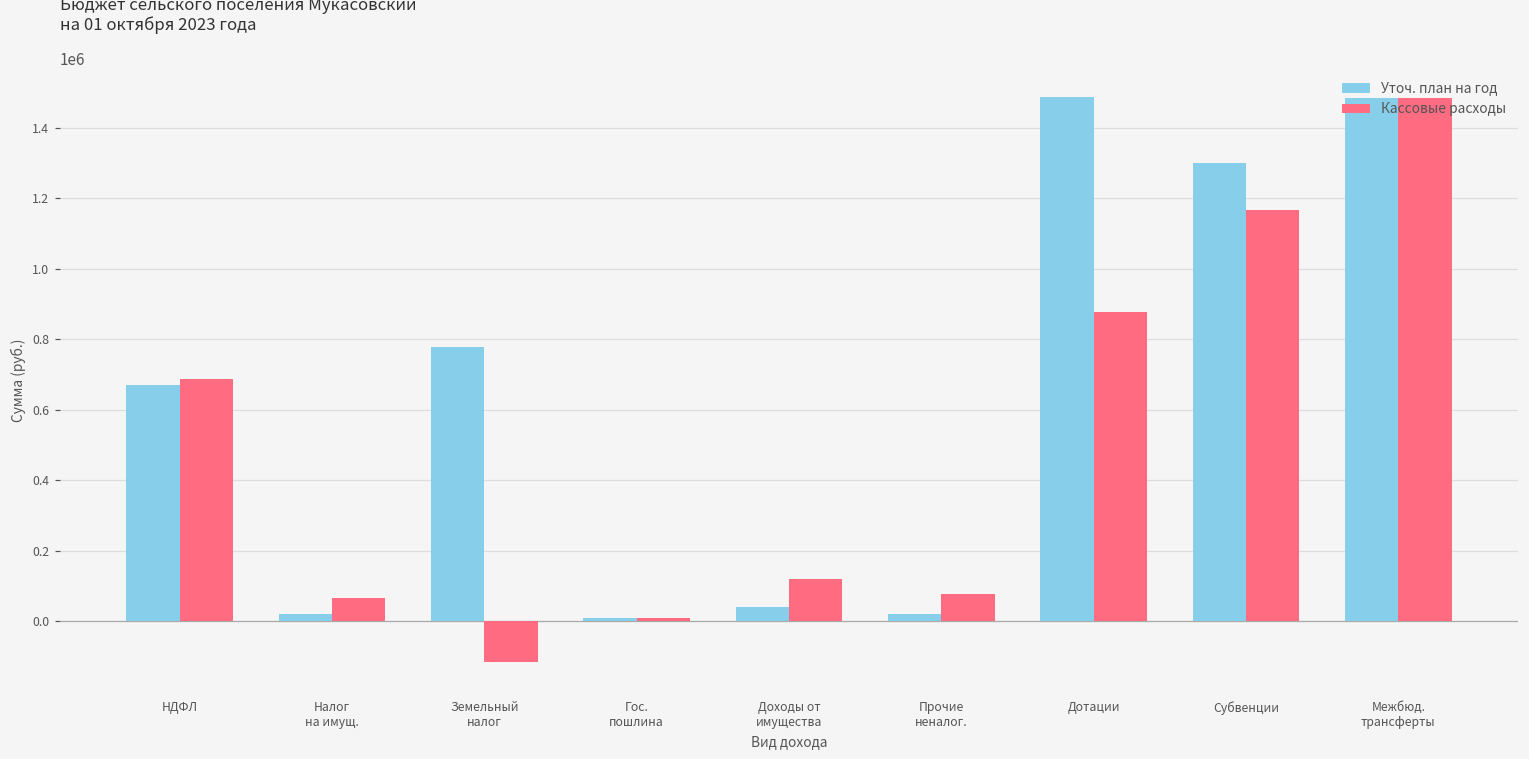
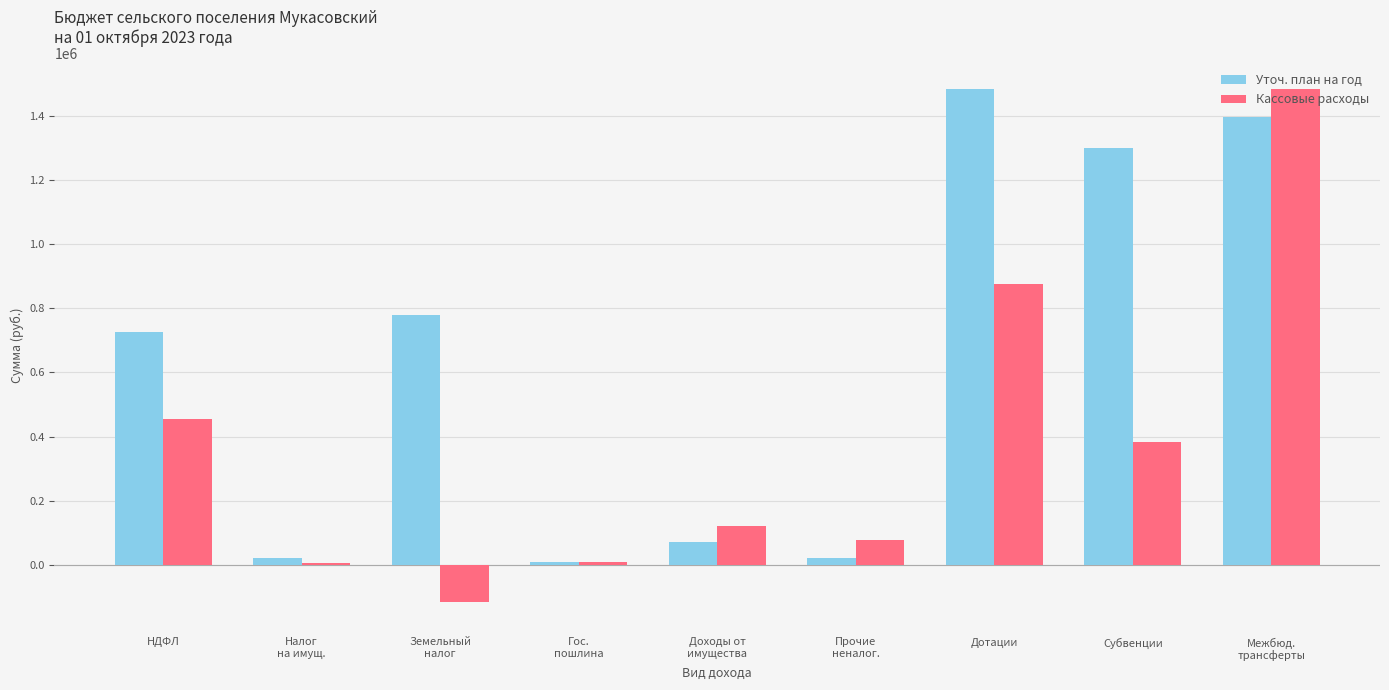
Уточ. план на год, НДФЛ: 670000 -> 730000
Кассовые расходы, НДФЛ: 690000 -> 450000
Кассовые расходы, Налог на имущ.: 70000 -> 0
Уточ. план на год, Доходы от имущества: 40000 -> 70000
Кассовые расходы, Субвенции: 1170000 -> 380000
Уточ. план на год, Межбюд. трансферты: 1480000 -> 1400000
